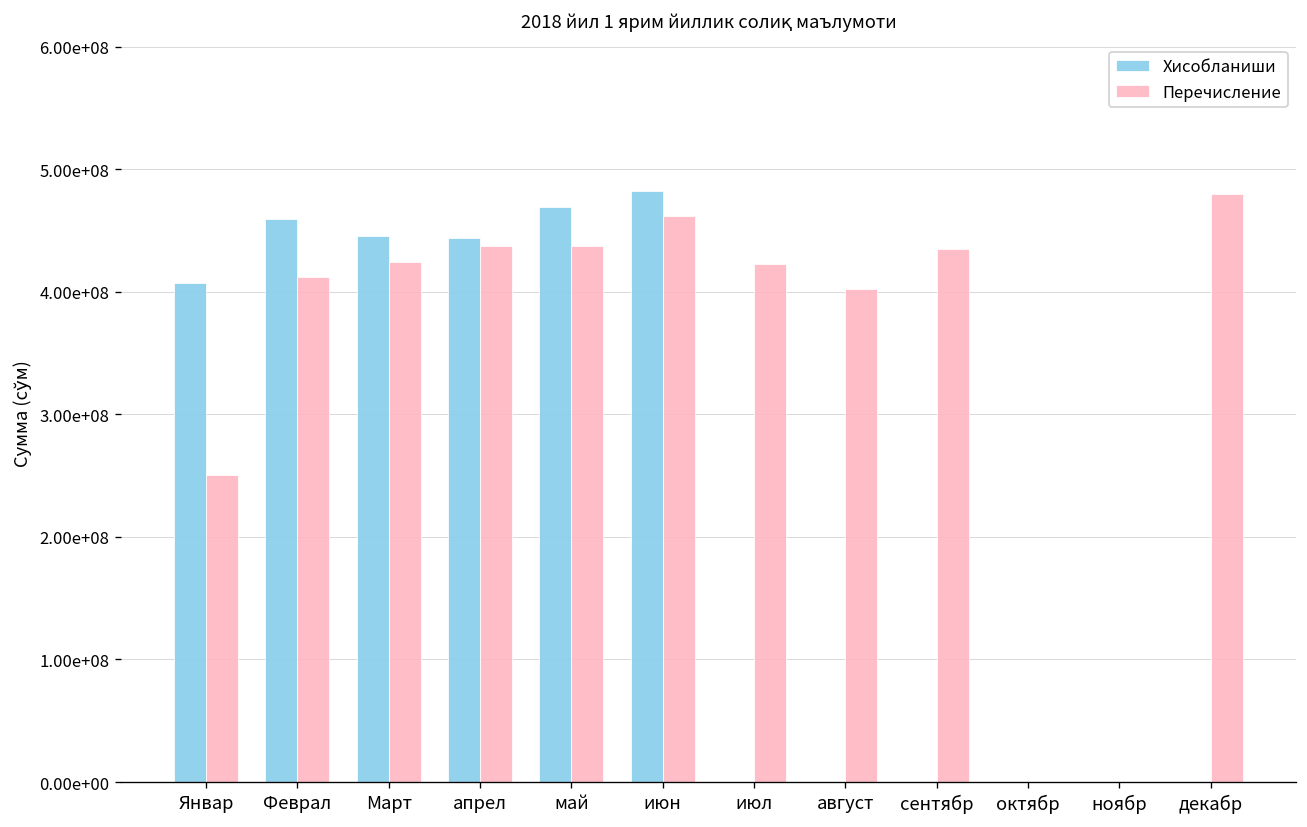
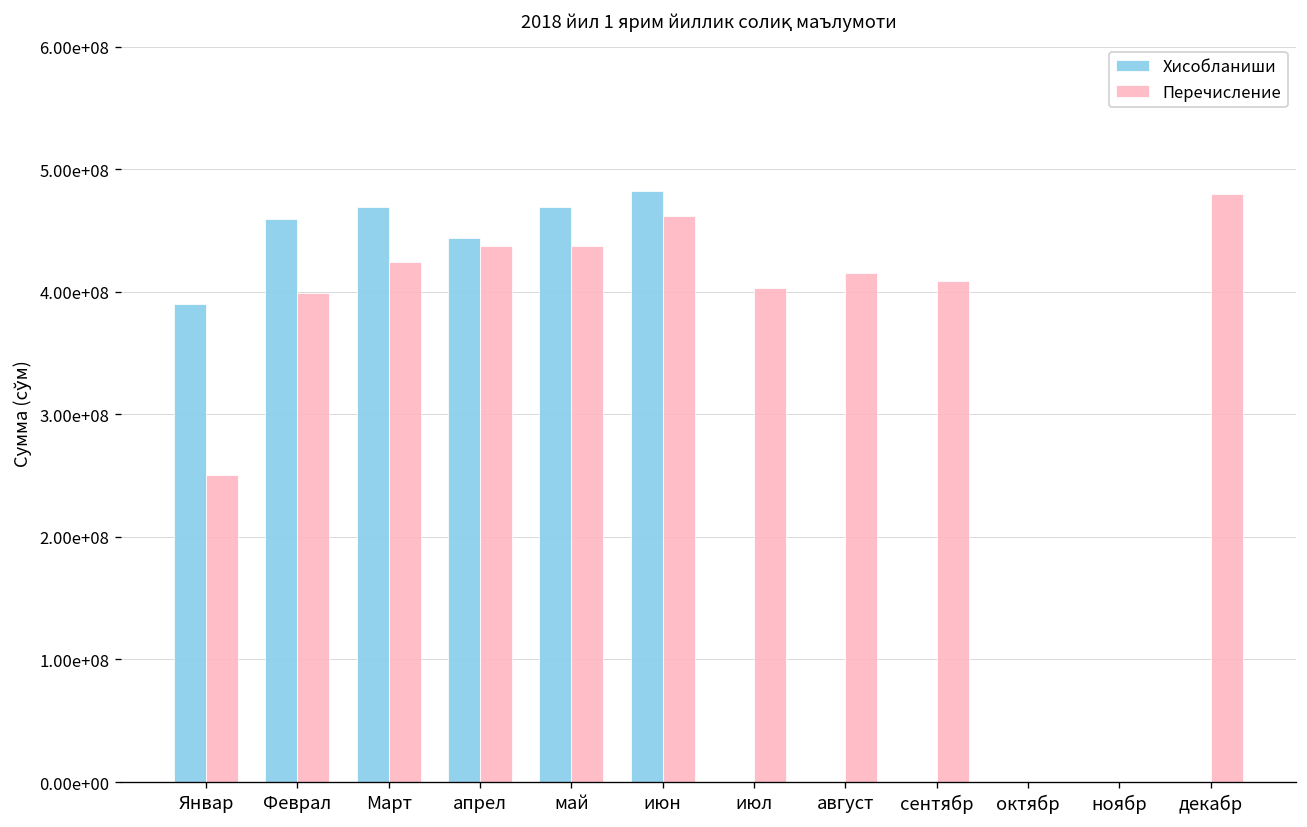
Хисобланиши, Январ: 407000000 -> 390000000
Перечисление, Феврал: 412000000 -> 399000000
Хисобланиши, Март: 446000000 -> 469000000
Перечисление, июл: 423000000 -> 403000000
Перечисление, август: 403000000 -> 415000000
Перечисление, сентябр: 435000000 -> 409000000
